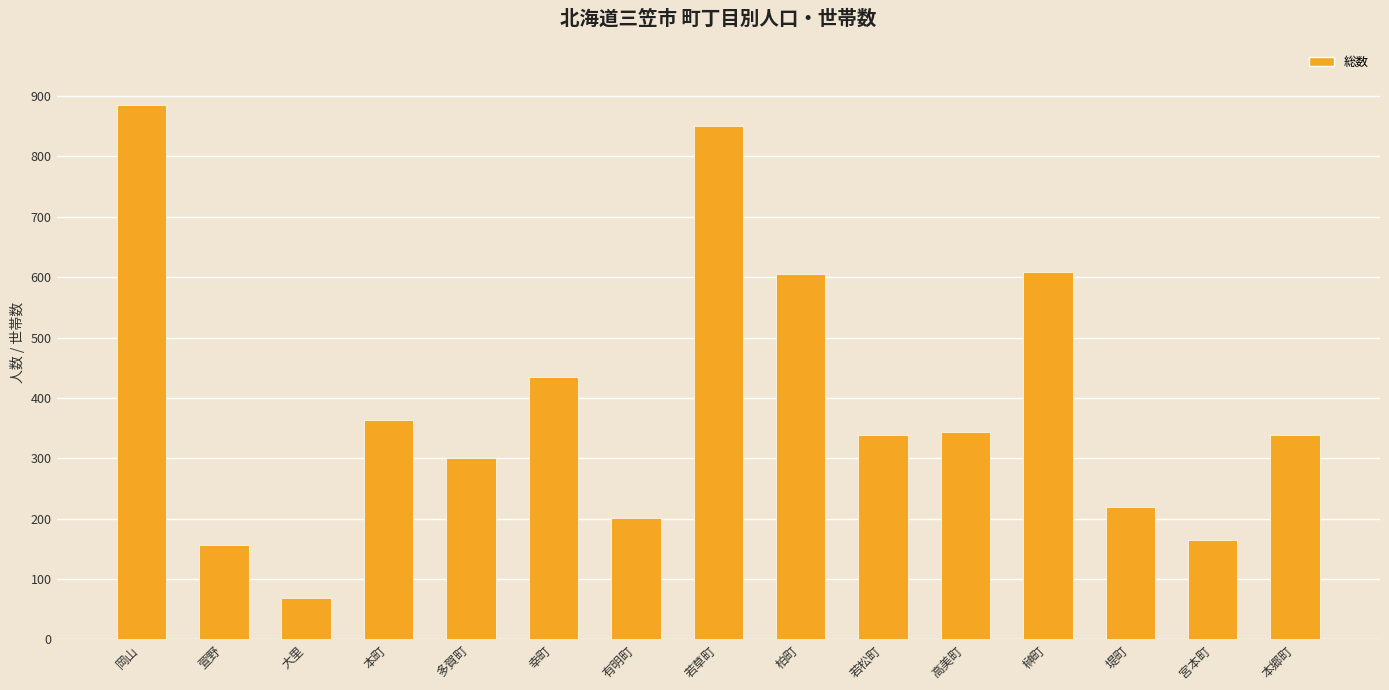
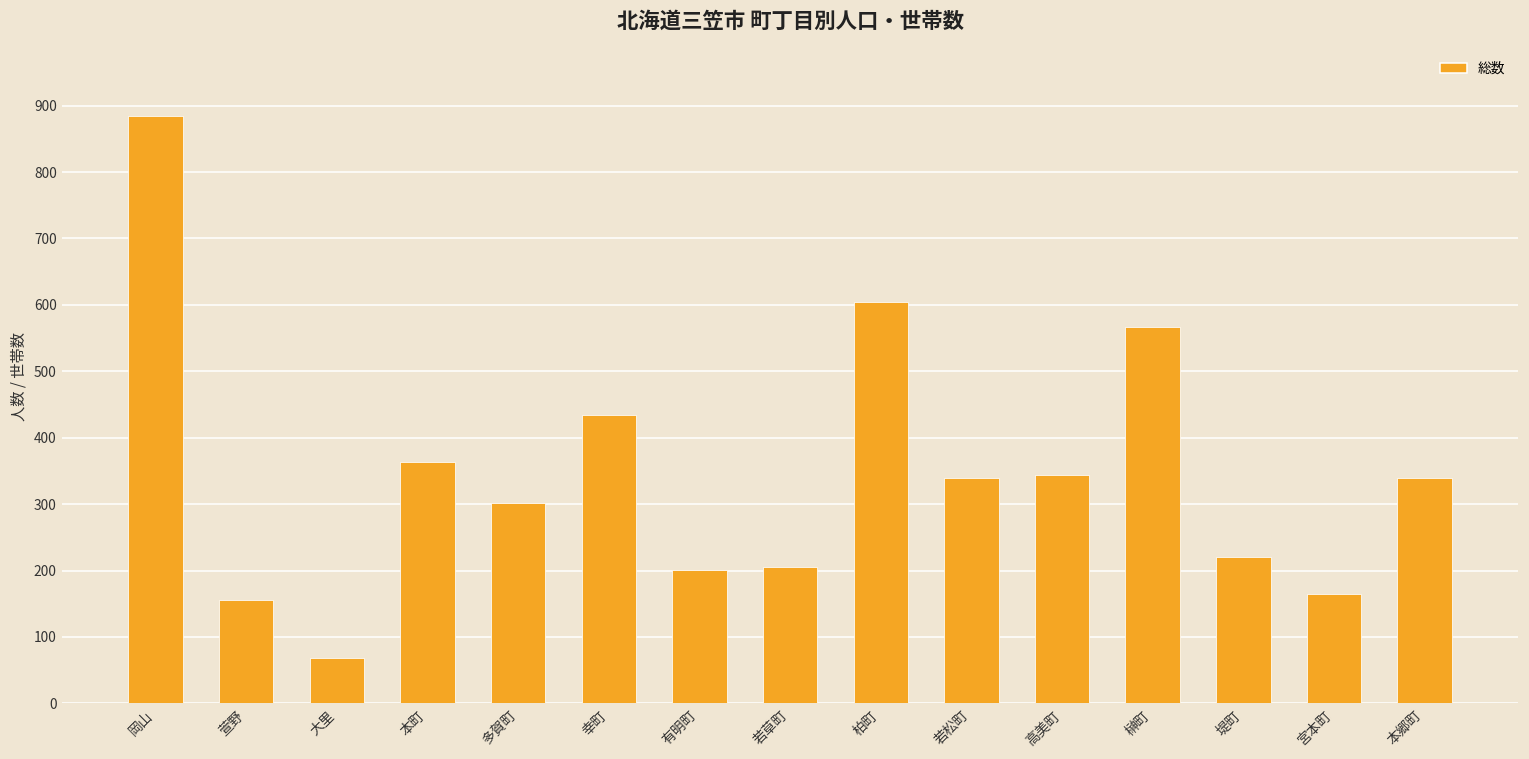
若草町: 850 -> 210
榊町: 610 -> 570
